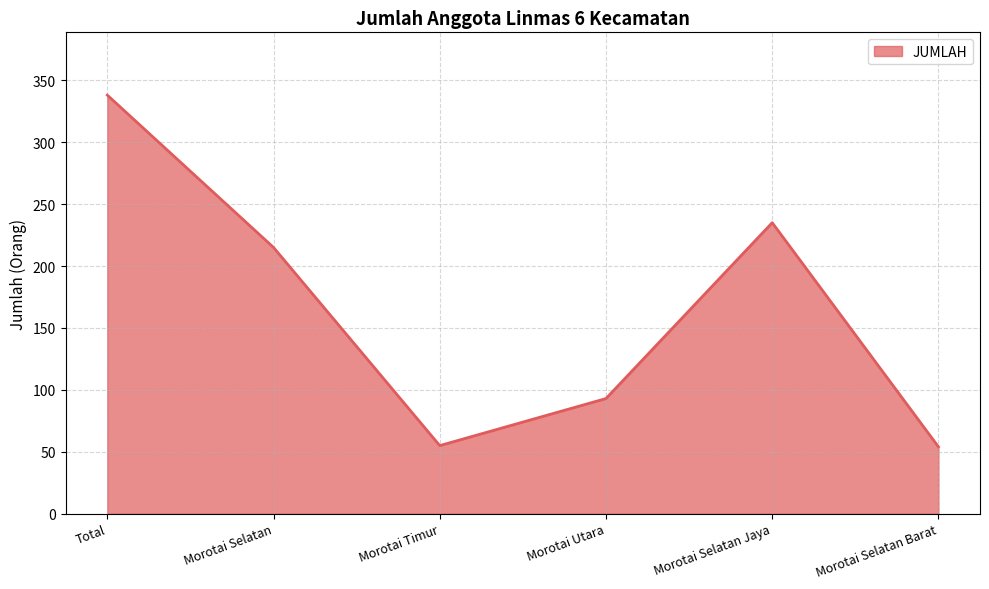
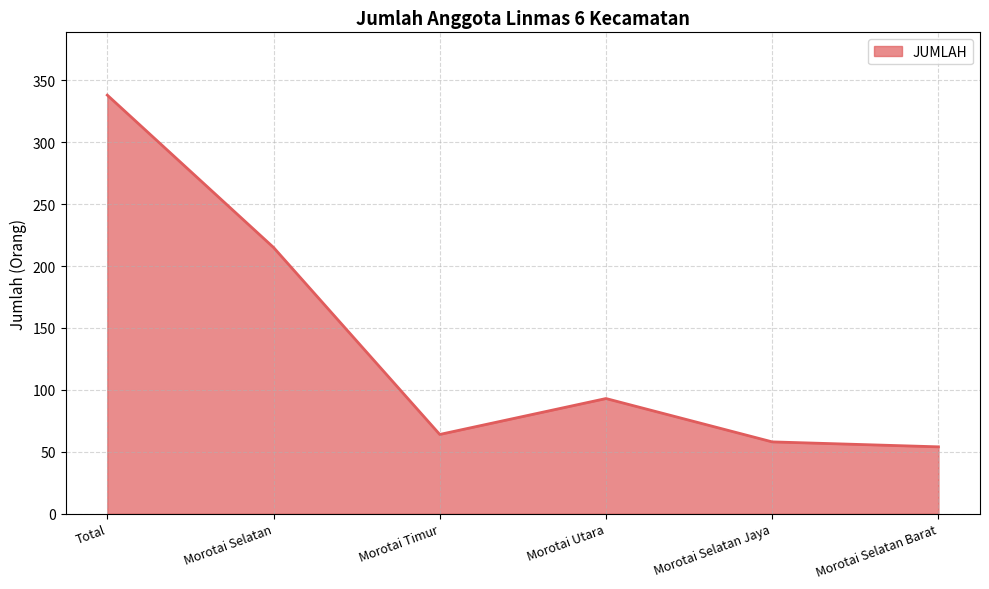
Morotai Timur: 55 -> 64
Morotai Selatan Jaya: 235 -> 58
